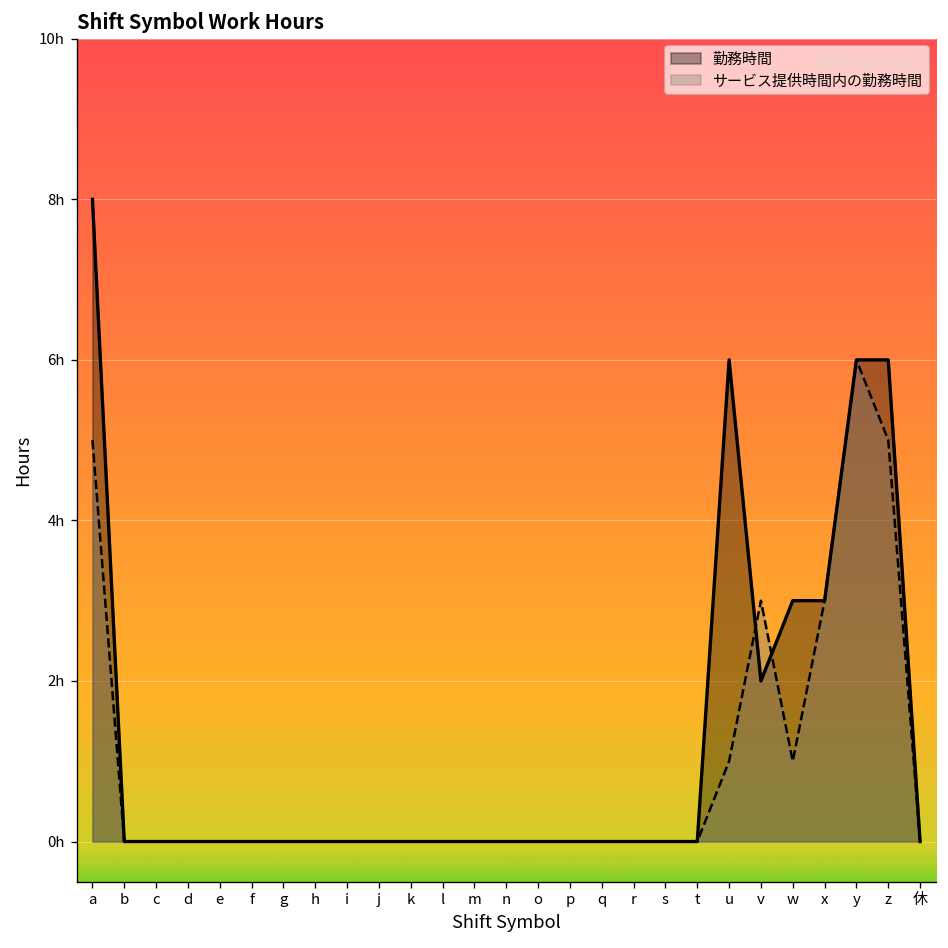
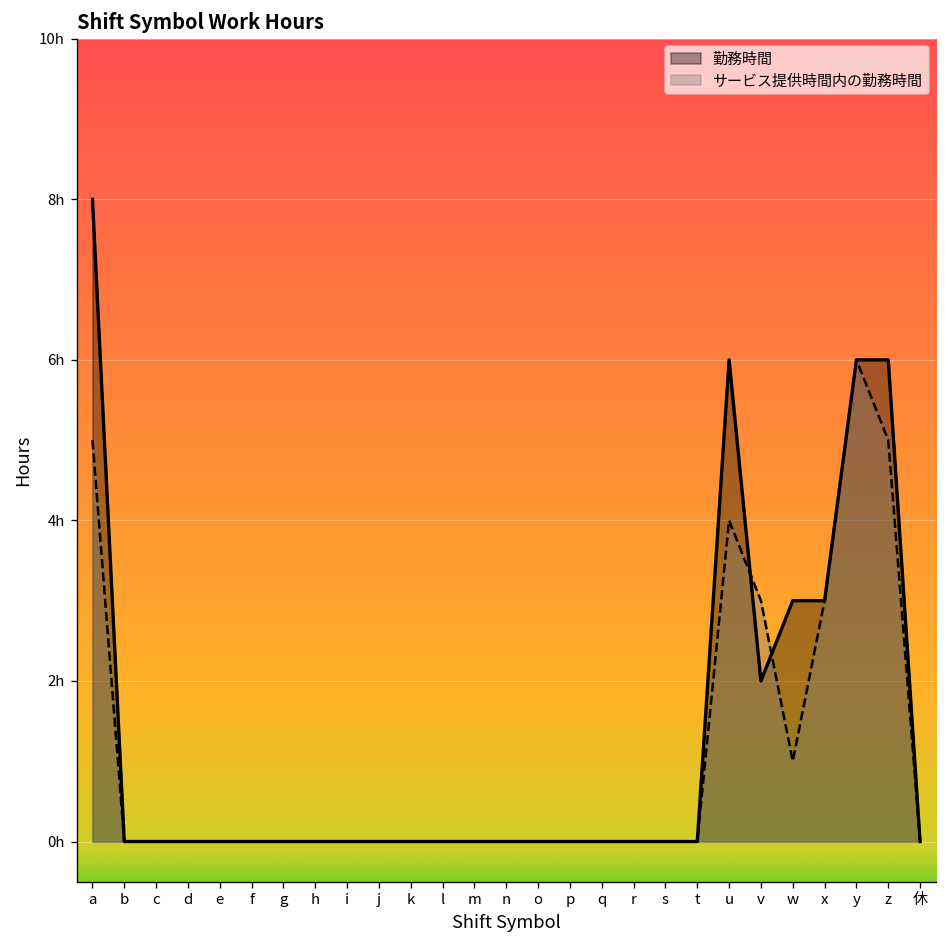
サービス提供時間内の勤務時間, u: 1h -> 4h
